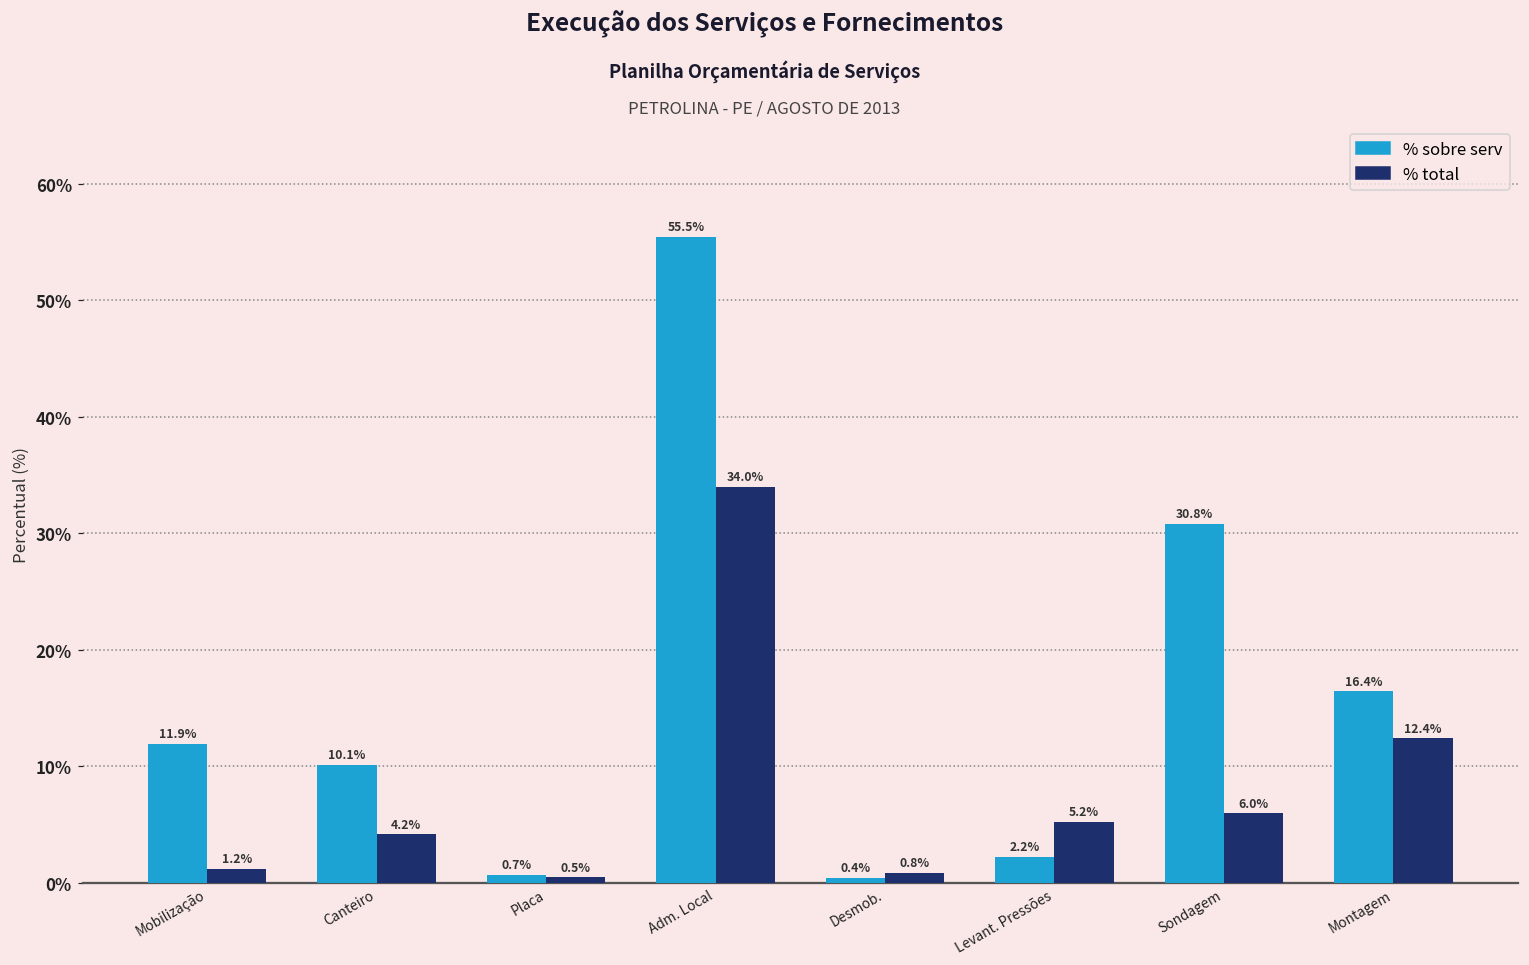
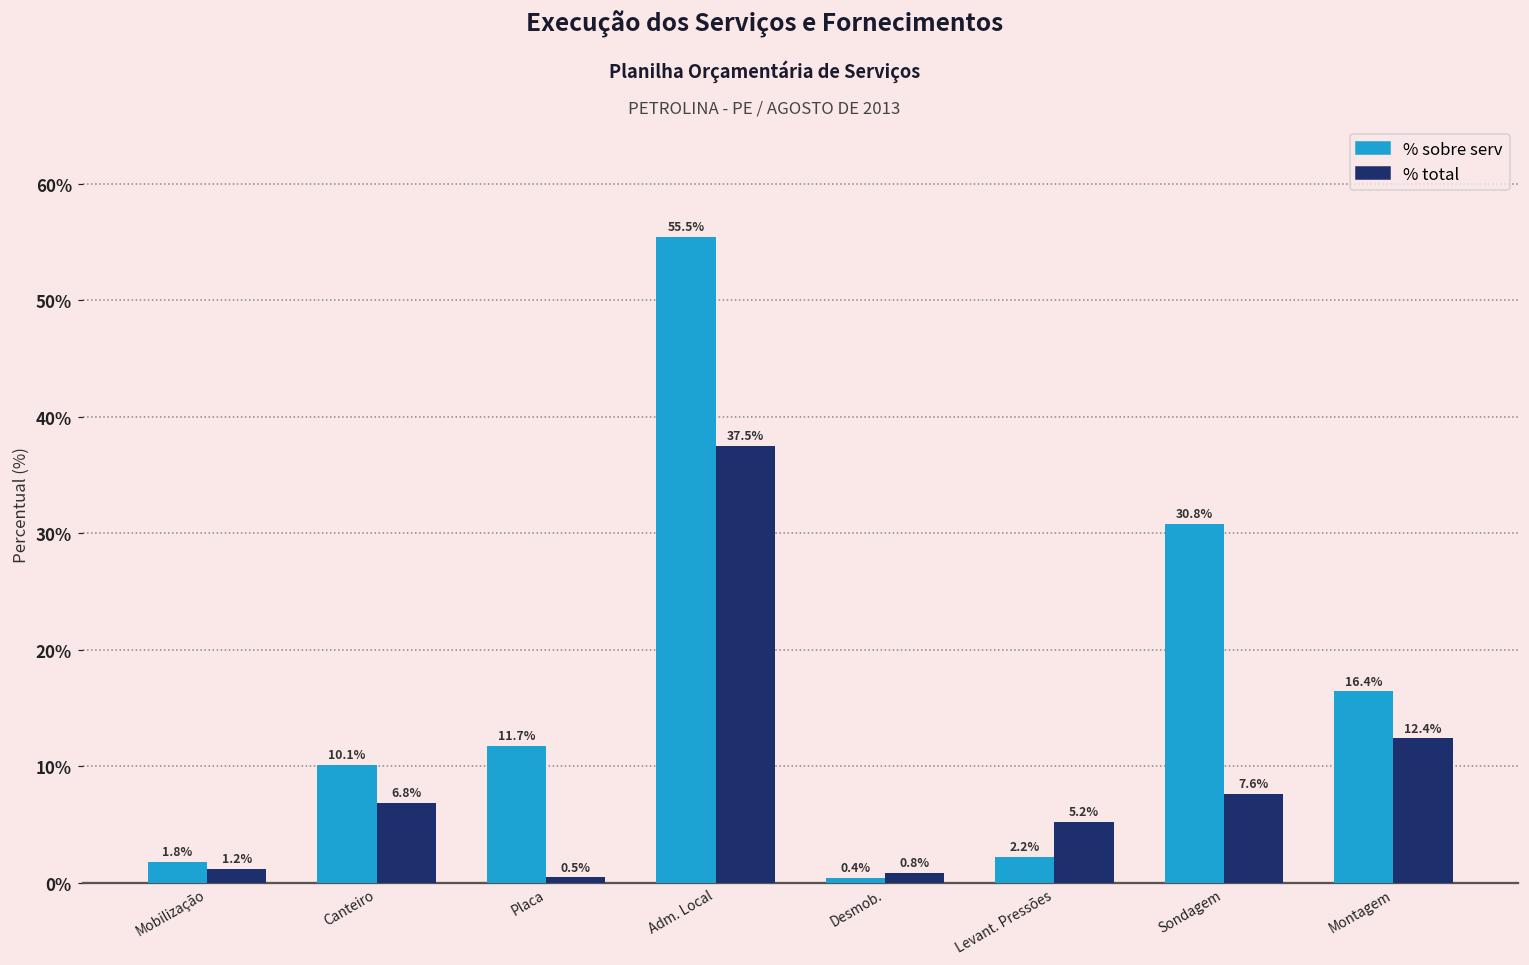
% sobre serv, Mobilização: 11.9% -> 1.8%
% total, Canteiro: 4.2% -> 6.8%
% sobre serv, Placa: 0.7% -> 11.7%
% total, Adm. Local: 34.0% -> 37.5%
% total, Sondagem: 6.0% -> 7.6%
